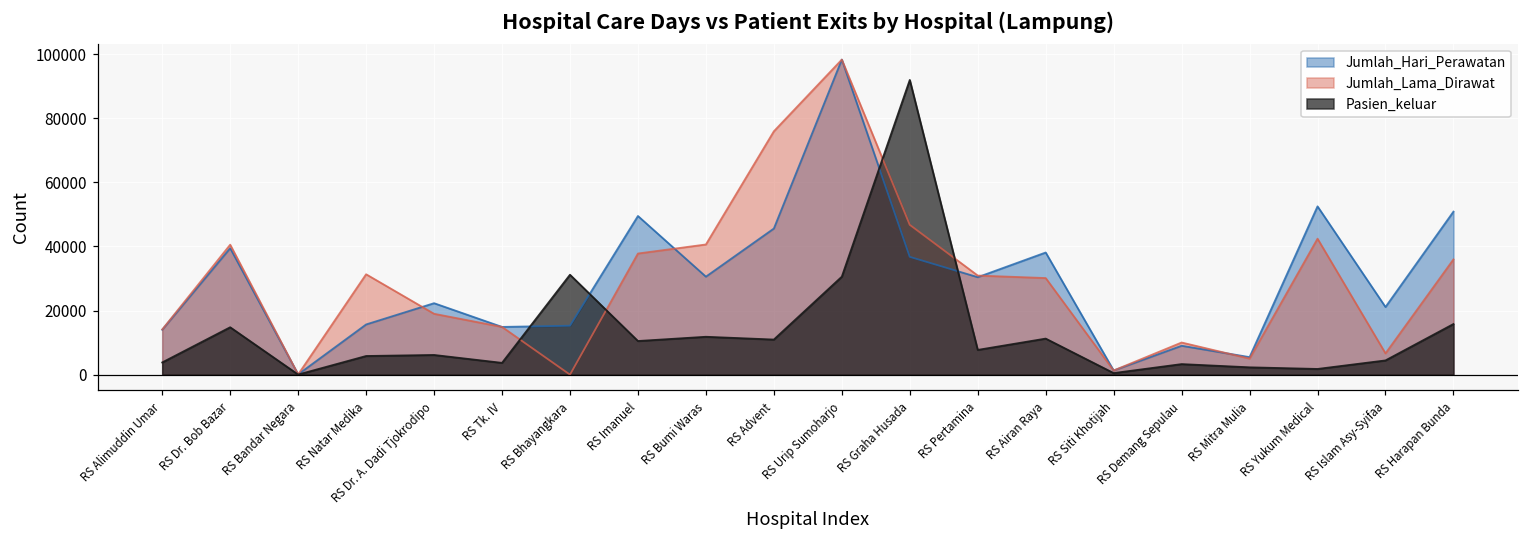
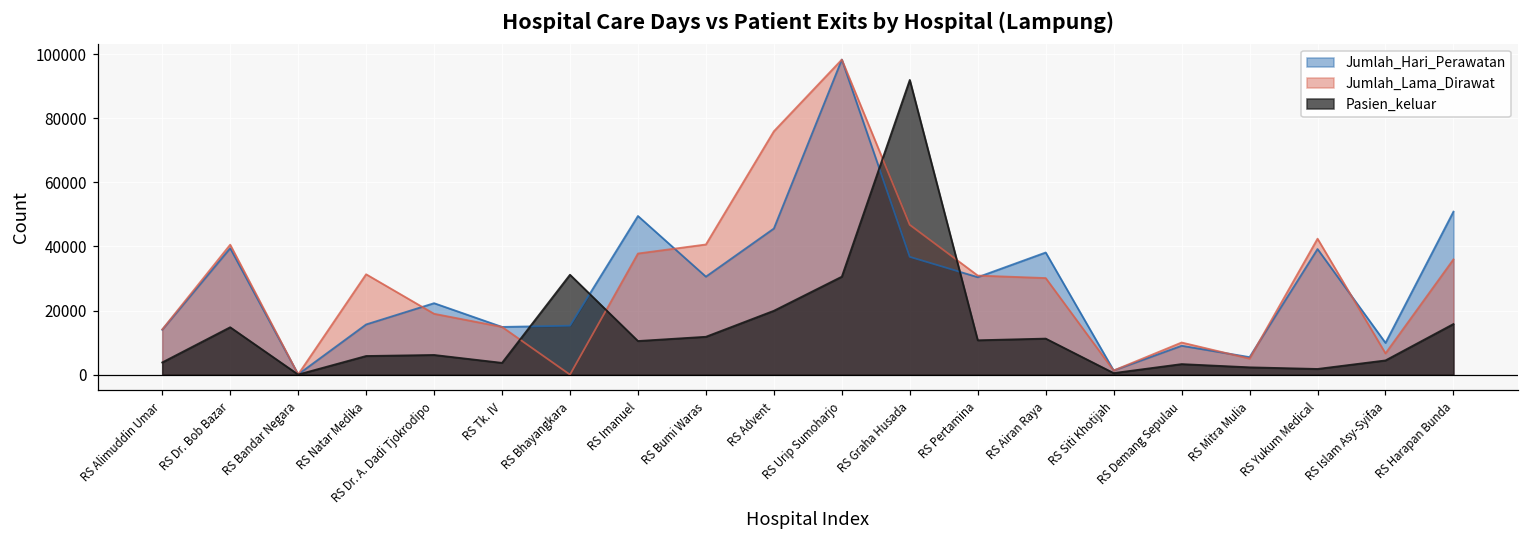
Pasien_keluar, RS Advent: 11000 -> 20000
Pasien_keluar, RS Pertamina: 8000 -> 11000
Jumlah_Hari_Perawatan, RS Yukum Medical: 53000 -> 39000
Jumlah_Hari_Perawatan, RS Islam Asy-Syifaa: 21000 -> 10000
